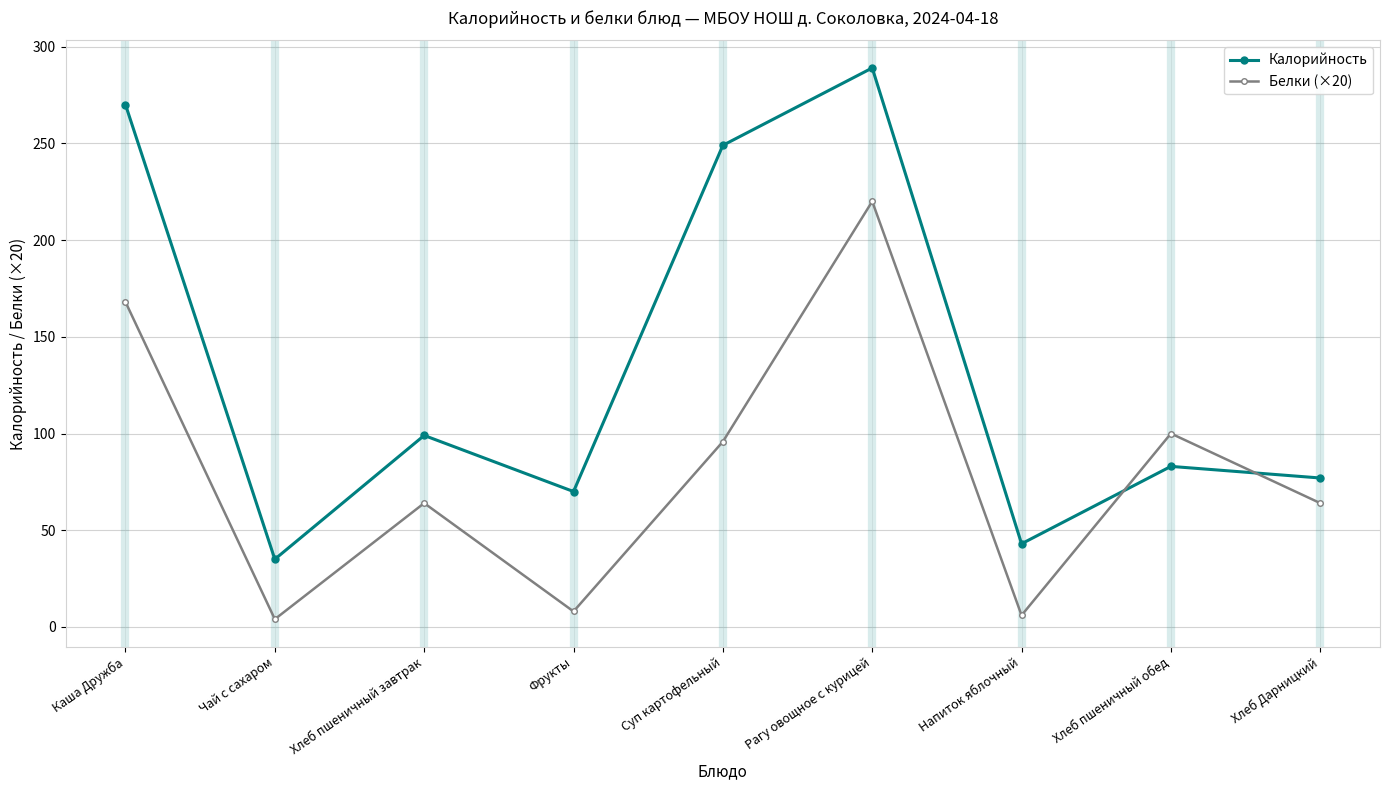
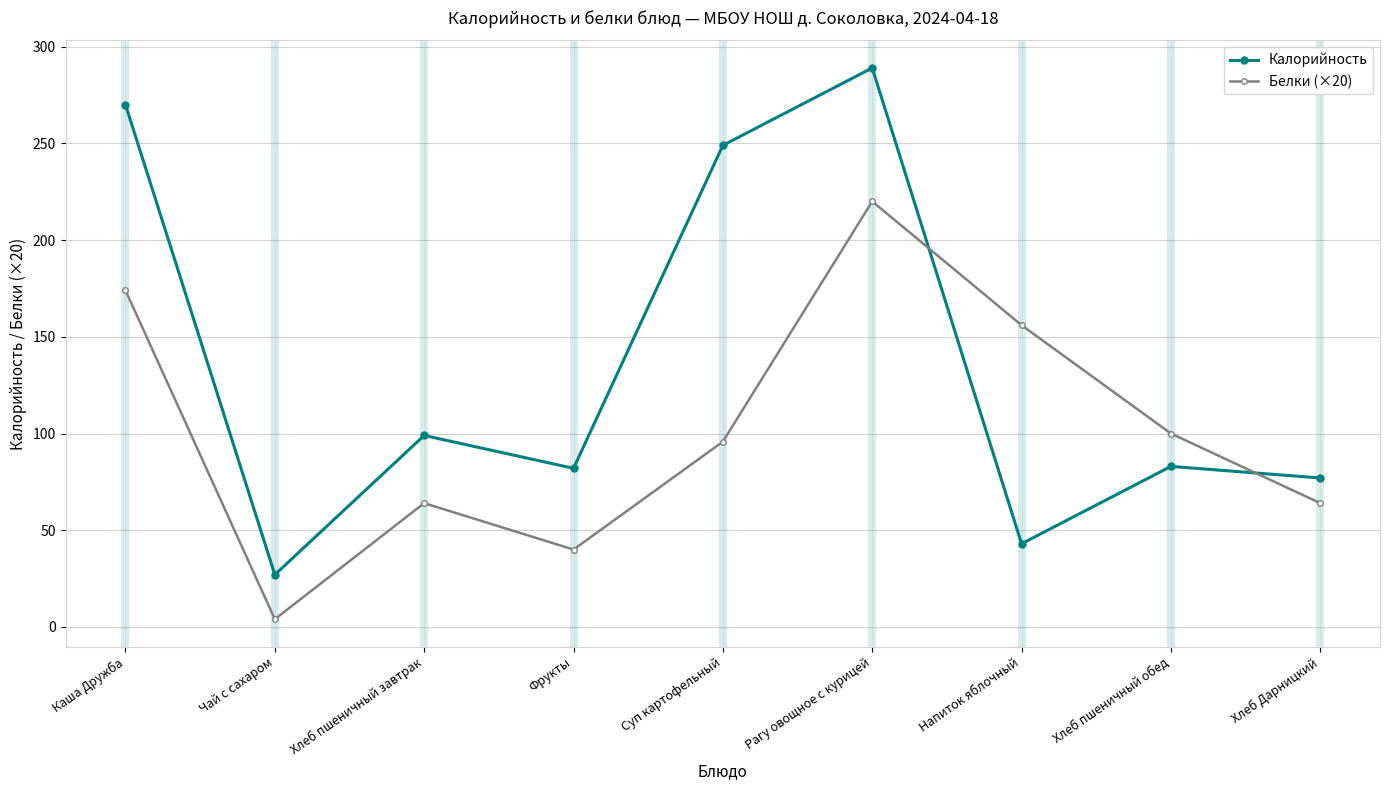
Белки (×20), Каша Дружба: 168 -> 174
Калорийность, Чай с сахаром: 35 -> 27
Калорийность, Фрукты: 70 -> 82
Белки (×20), Фрукты: 8 -> 40
Белки (×20), Напиток яблочный: 6 -> 156
